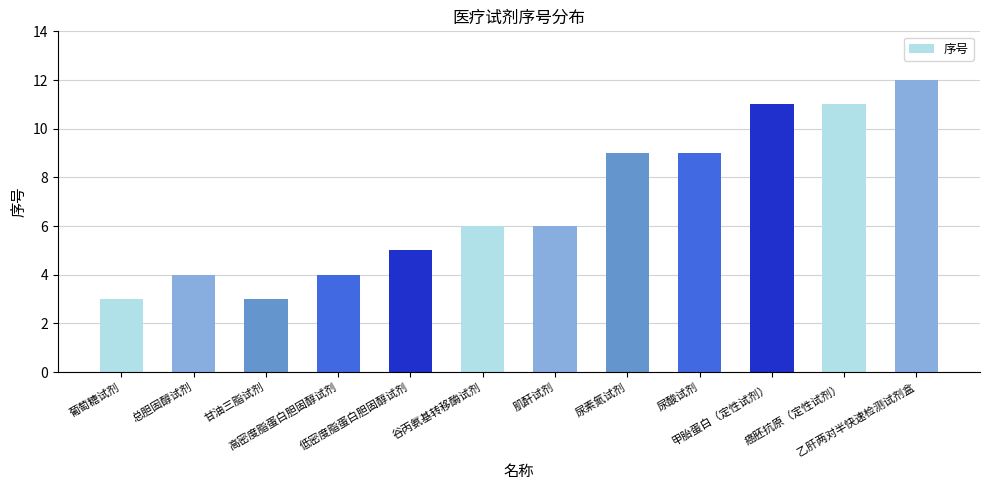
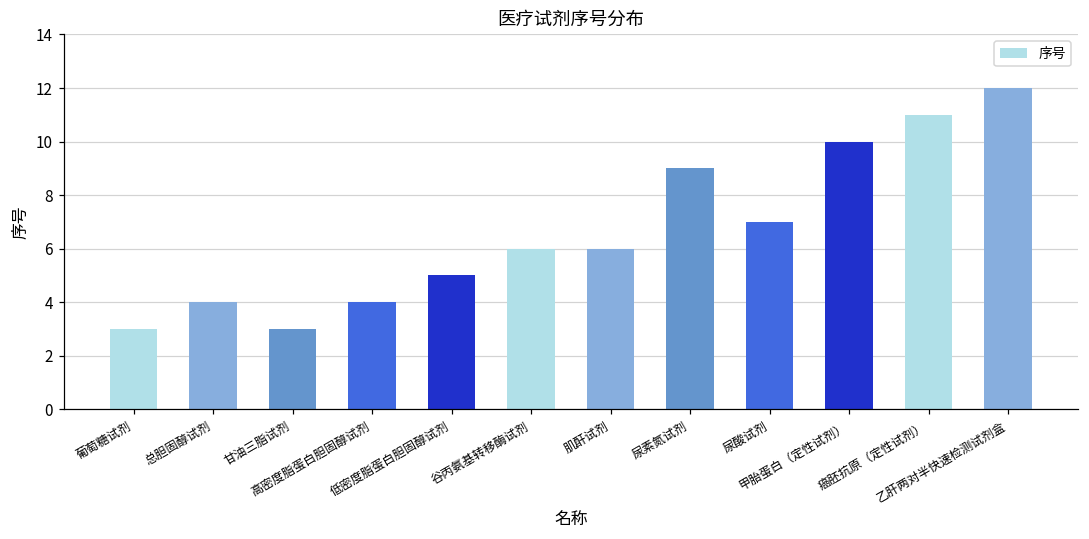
尿酸试剂: 9 -> 7
甲胎蛋白（定性试剂）: 11 -> 10
